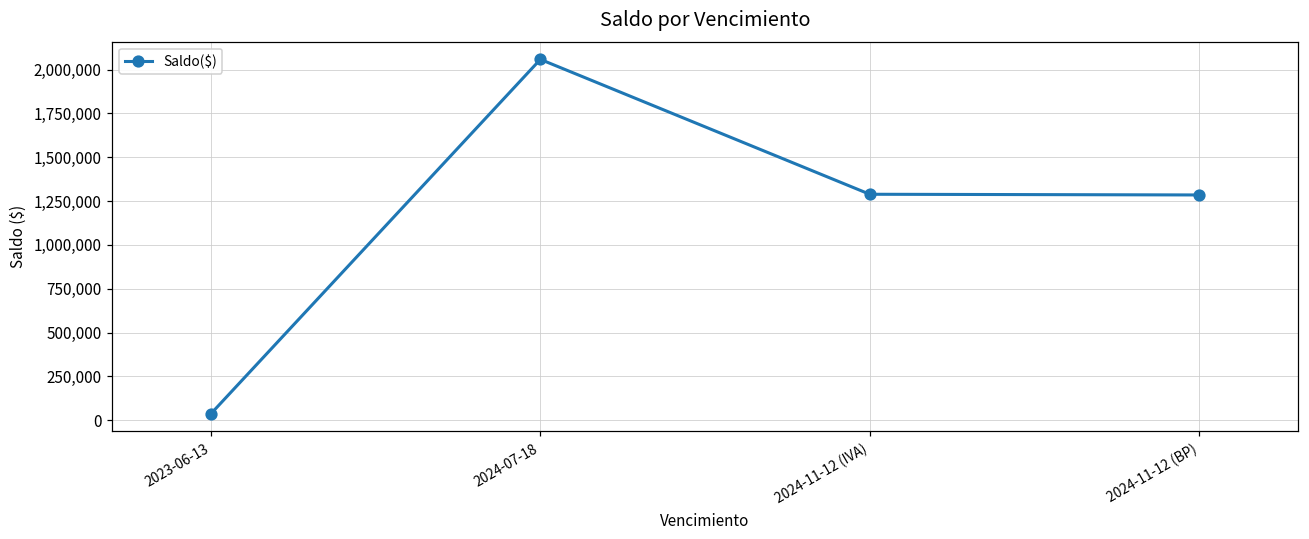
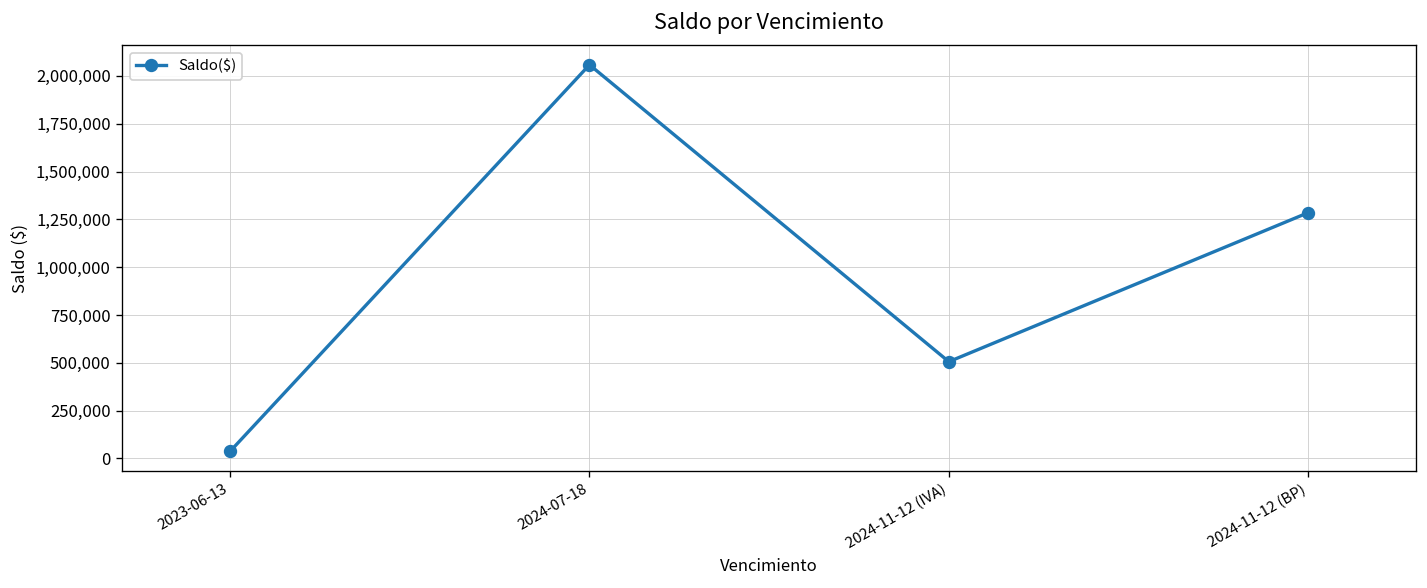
2024-11-12 (IVA): 1,290,000 -> 510,000
